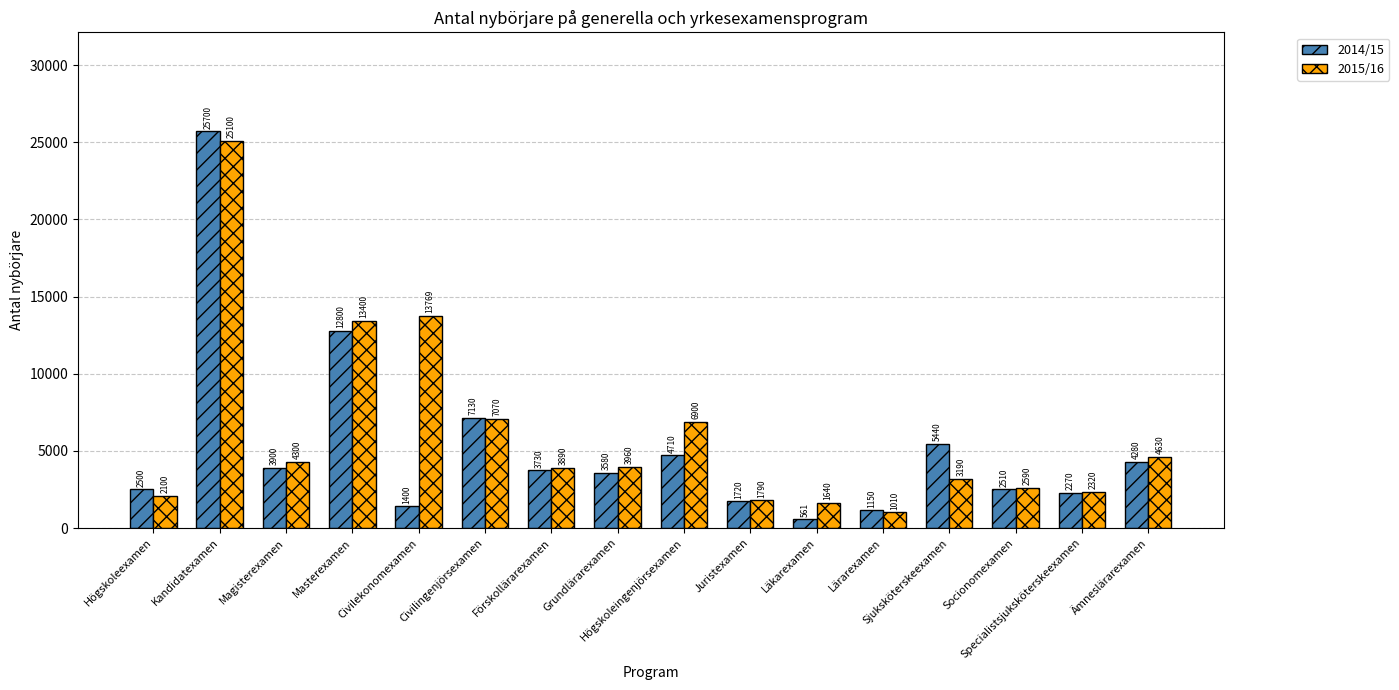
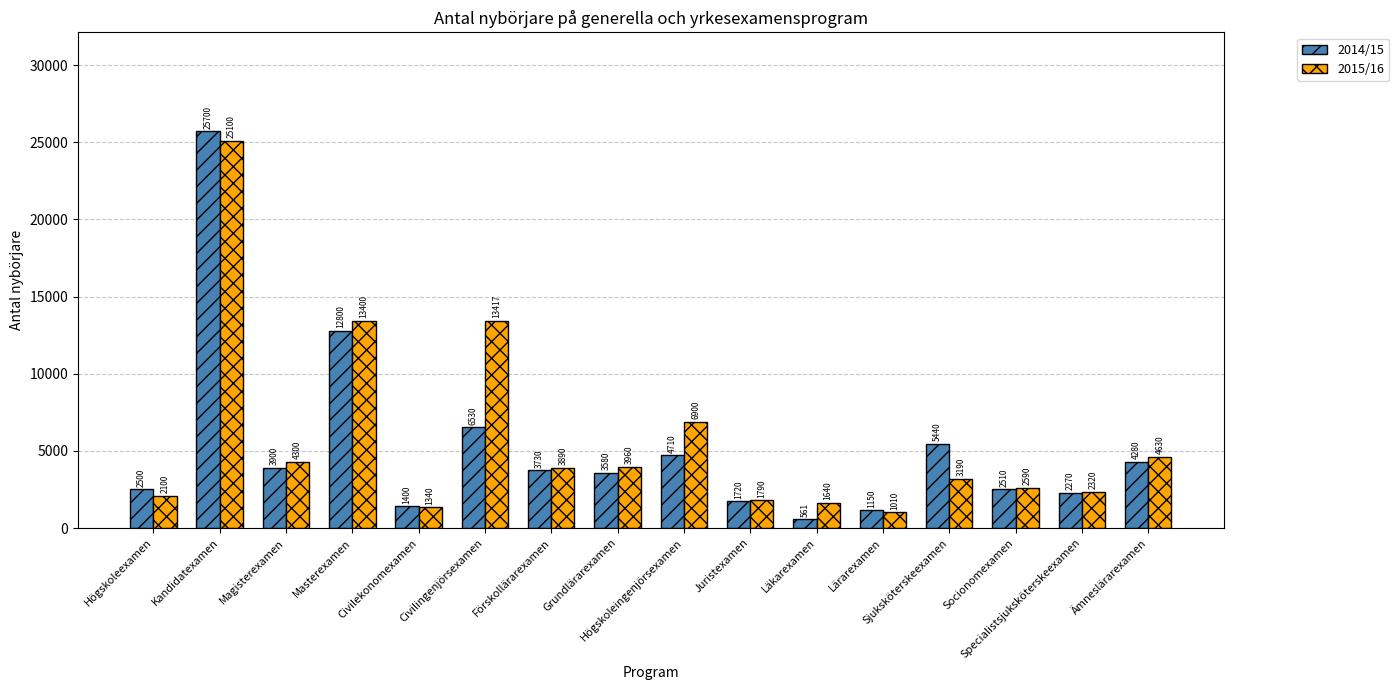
2015/16, Civilekonomexamen: 13769 -> 1340
2014/15, Civilingenjörsexamen: 7130 -> 6530
2015/16, Civilingenjörsexamen: 7070 -> 13417
